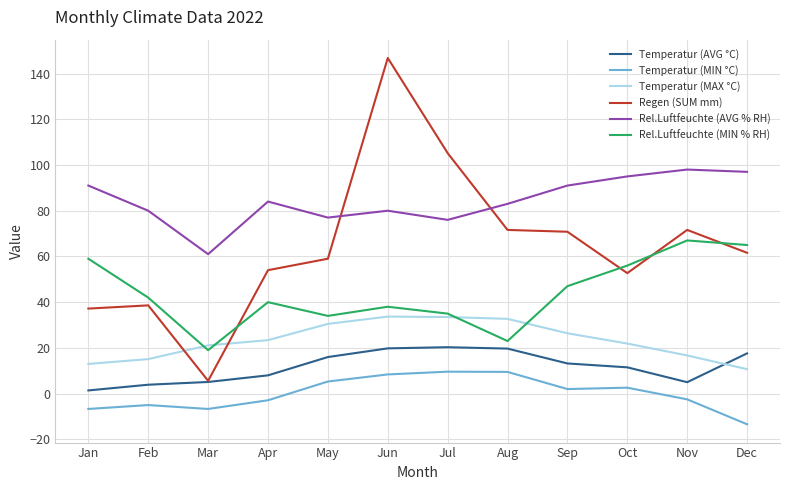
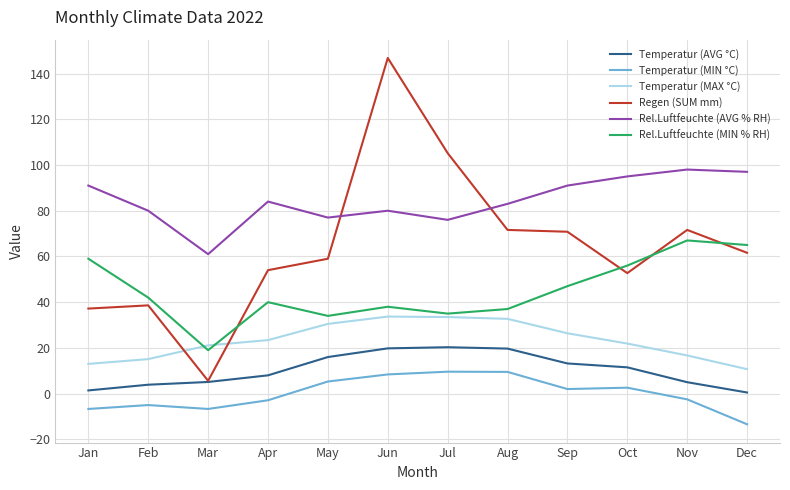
Rel.Luftfeuchte (MIN % RH), Aug: 23 -> 37
Temperatur (AVG °C), Dec: 18 -> 1
